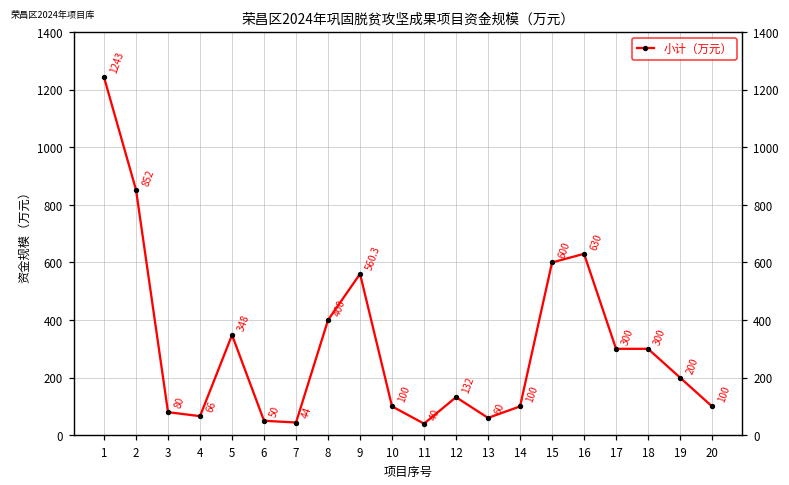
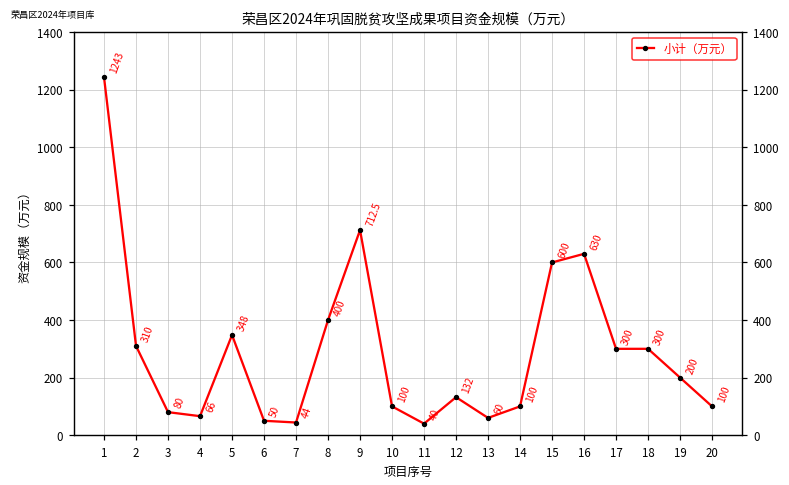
2: 852 -> 310
9: 560.3 -> 712.5
